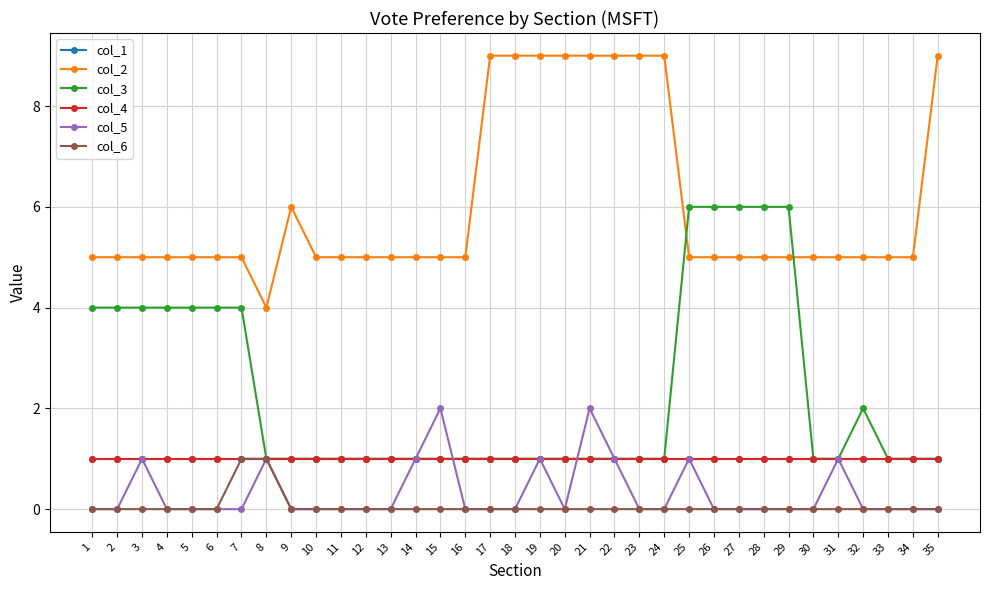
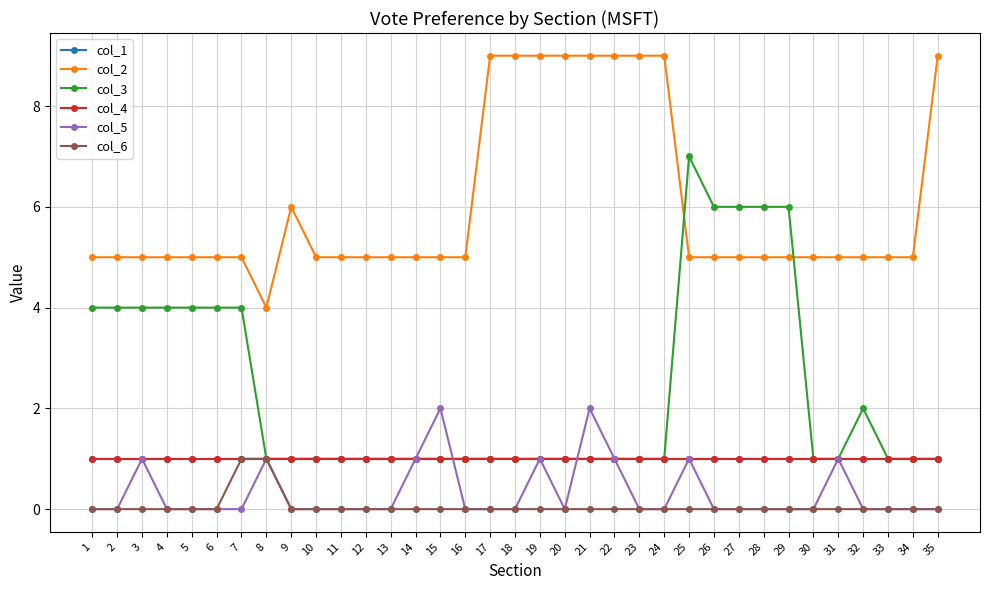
col_3, 25: 6 -> 7
